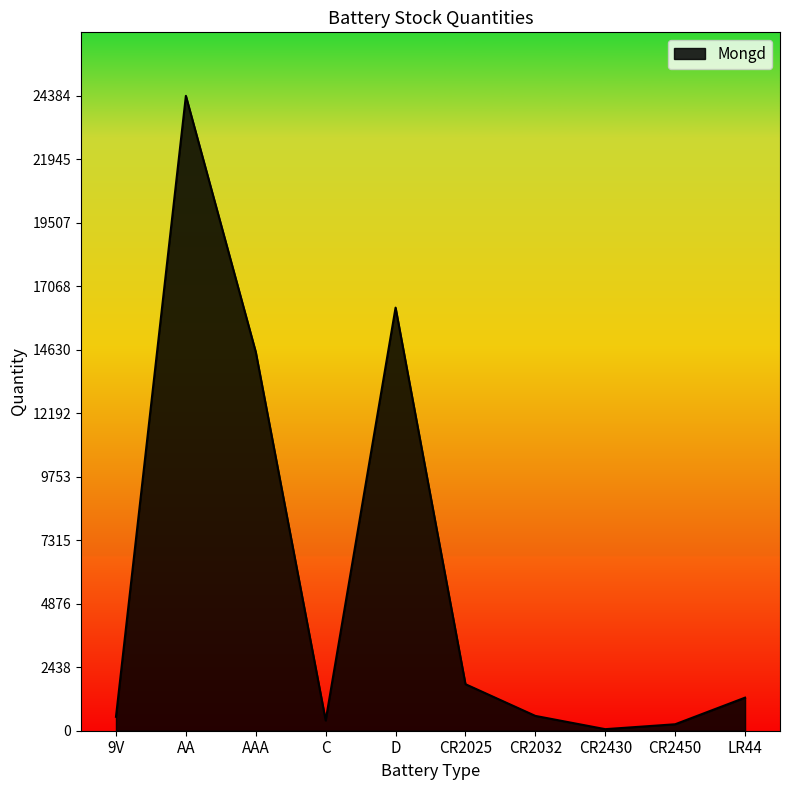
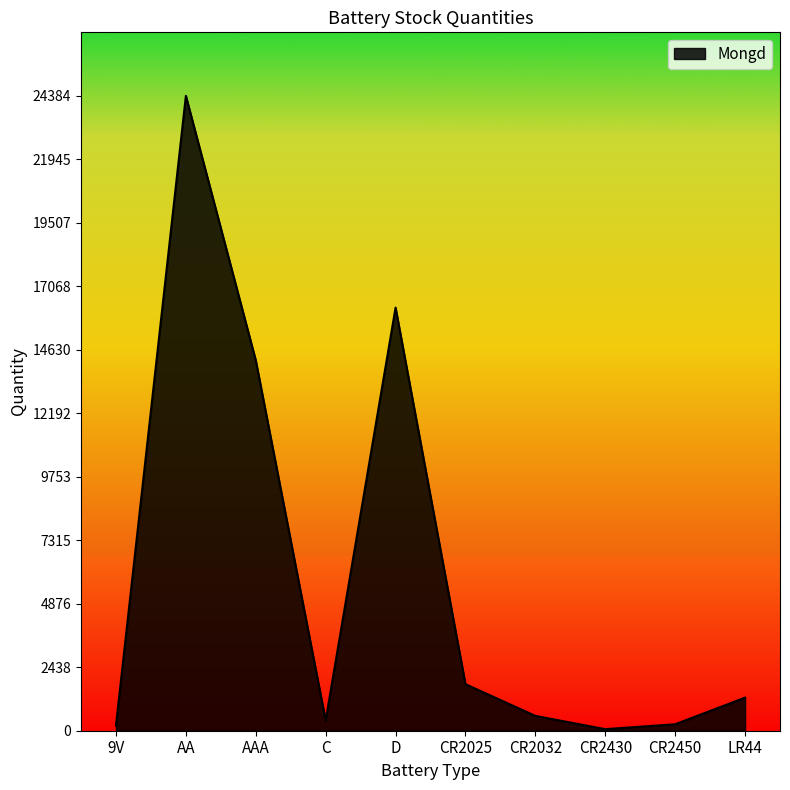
9V: 500 -> 200
AAA: 14500 -> 14200
